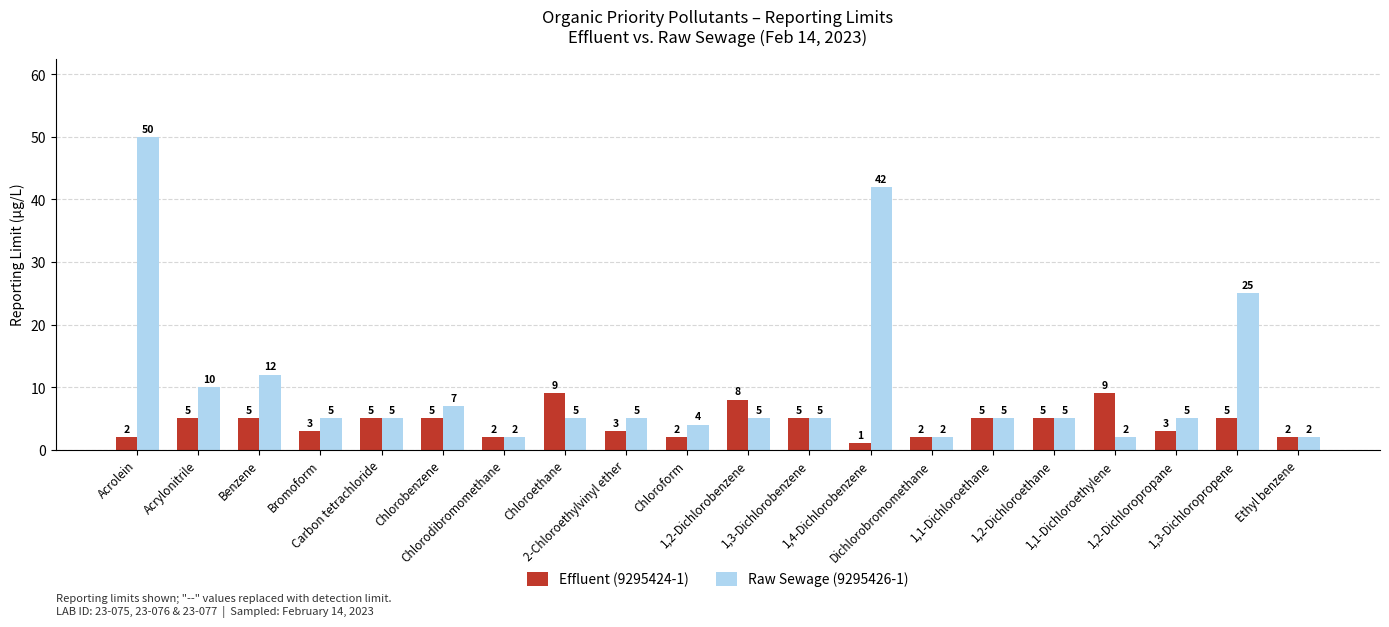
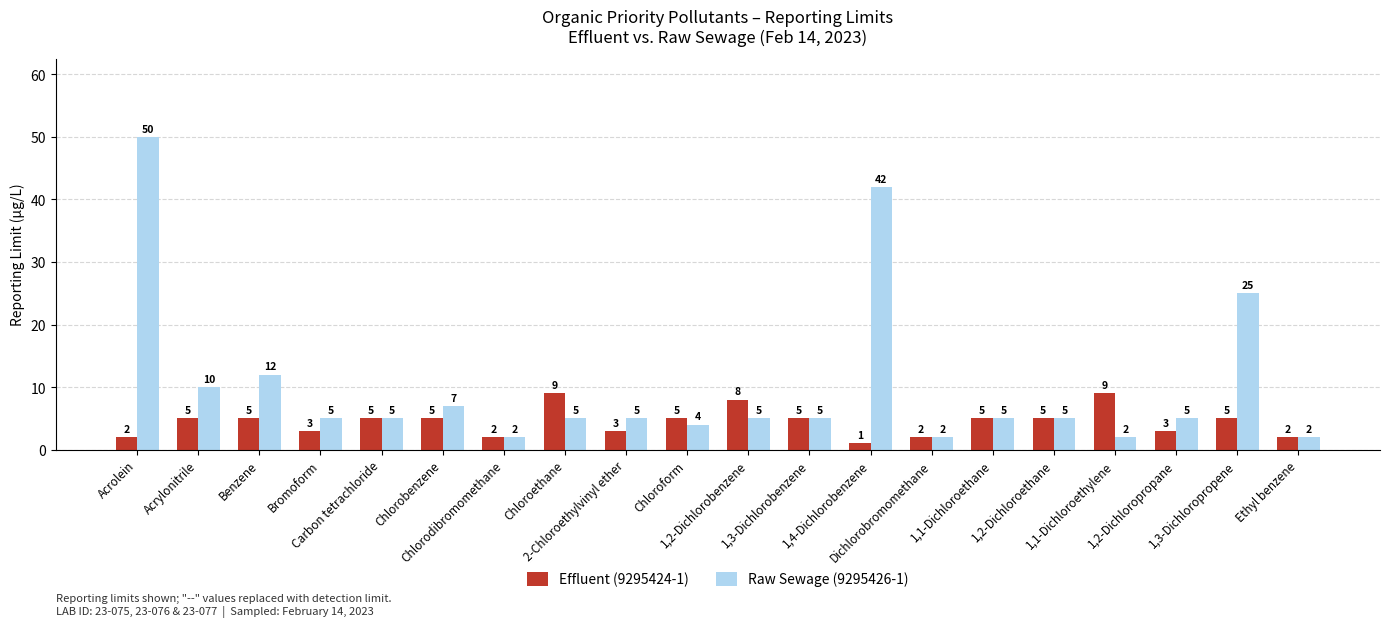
Effluent (9295424-1), Chloroform: 2 -> 5
